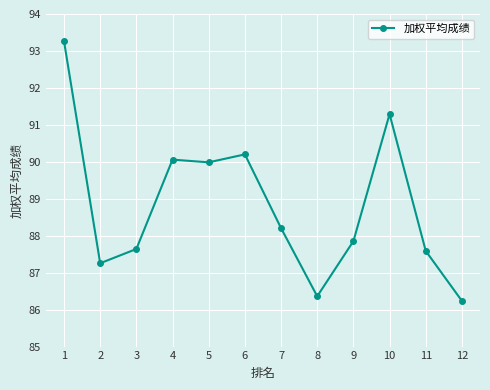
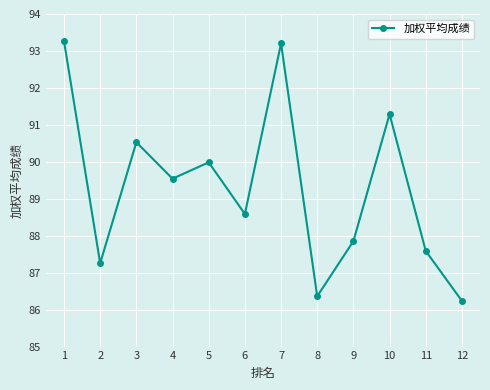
3: 87.6 -> 90.5
4: 90.1 -> 89.5
6: 90.2 -> 88.6
7: 88.2 -> 93.2
